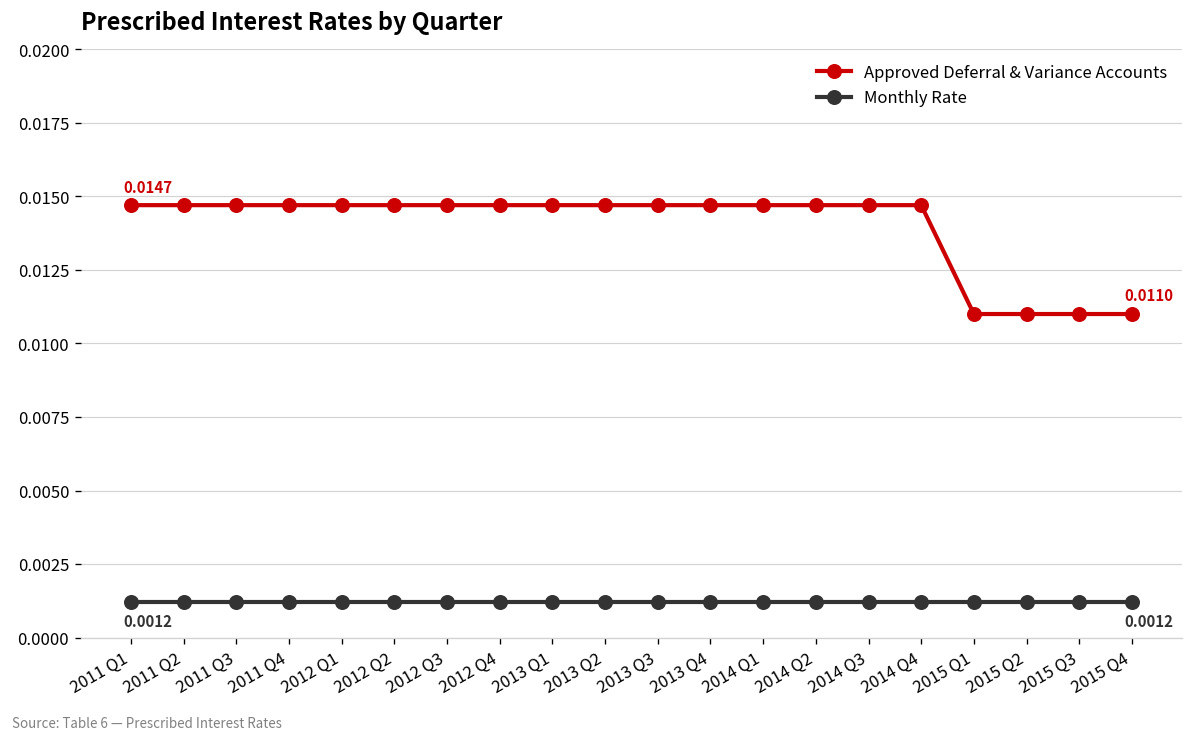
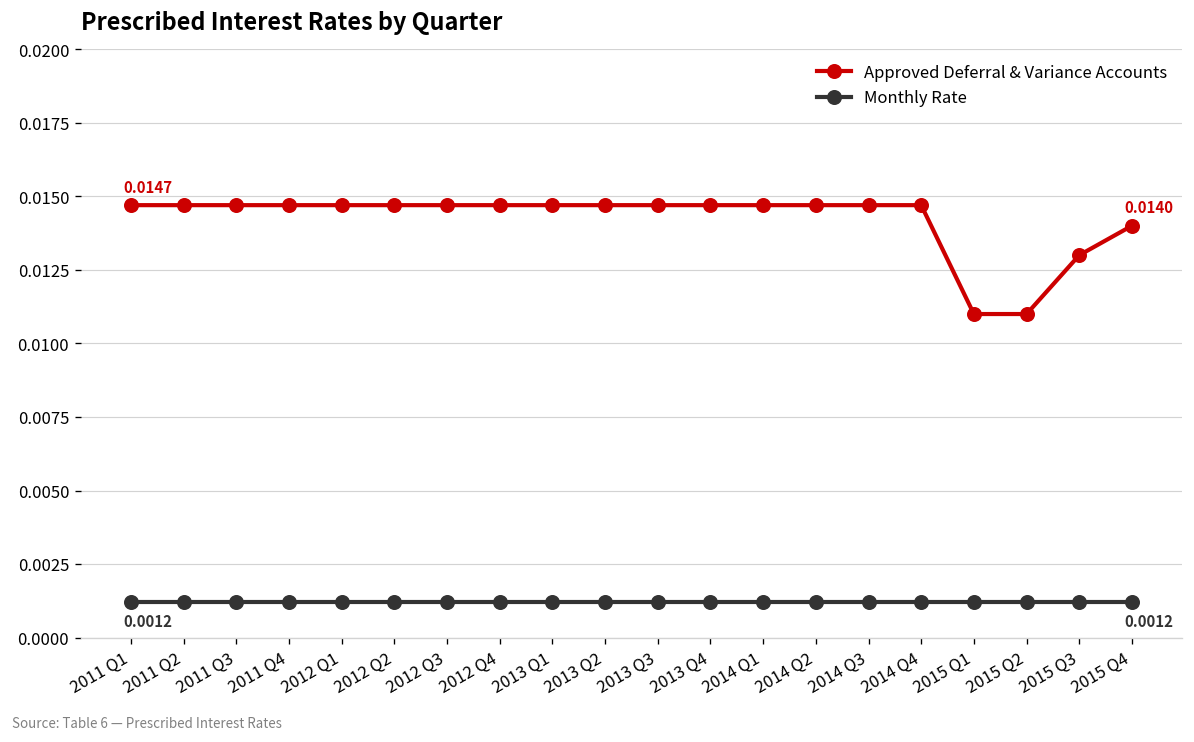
Approved Deferral & Variance Accounts, 2015 Q3: 0.011 -> 0.013
Approved Deferral & Variance Accounts, 2015 Q4: 0.0110 -> 0.0140
